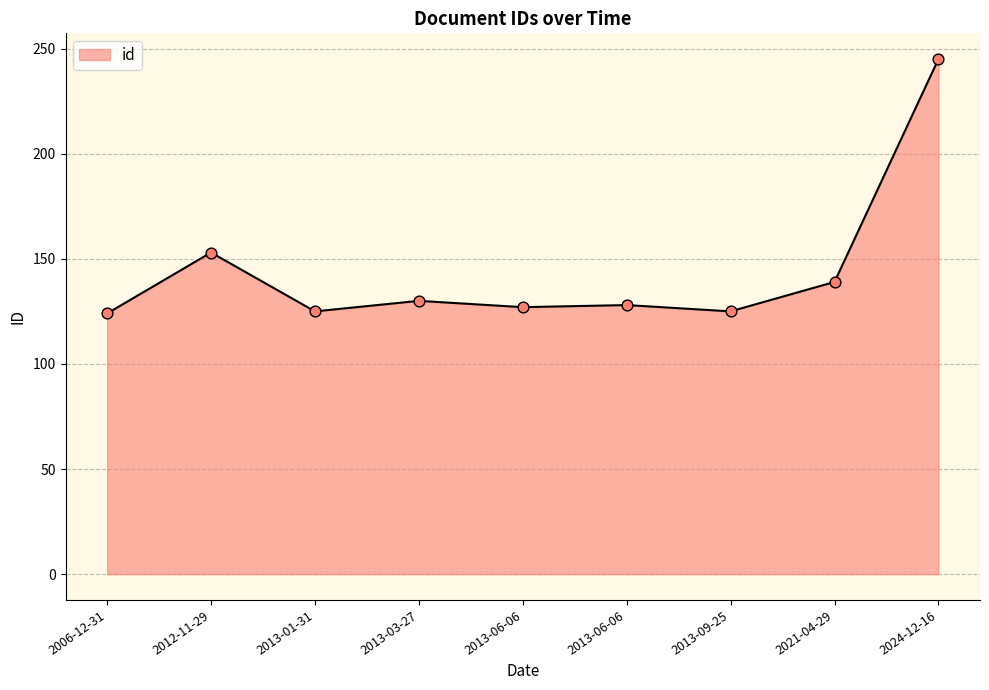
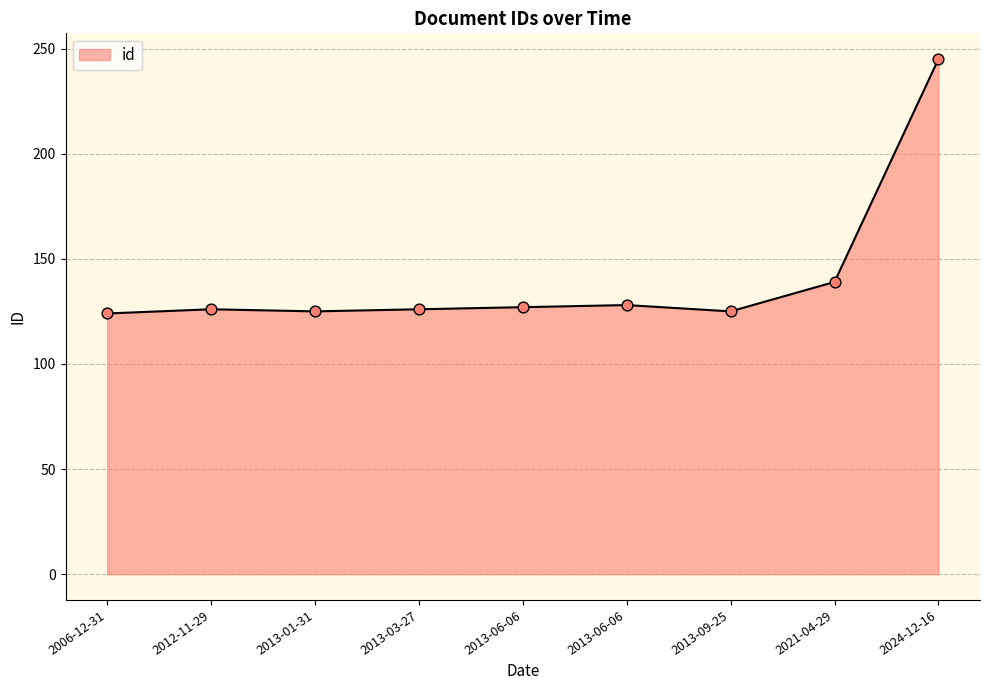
2012-11-29: 153 -> 126
2013-03-27: 130 -> 126
